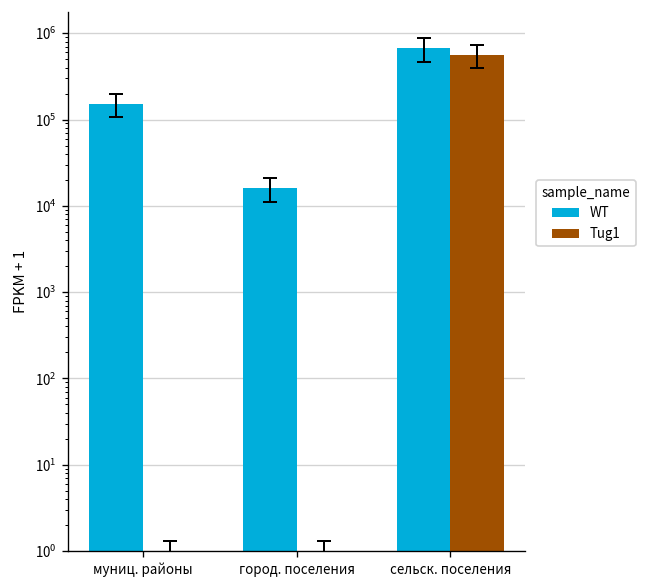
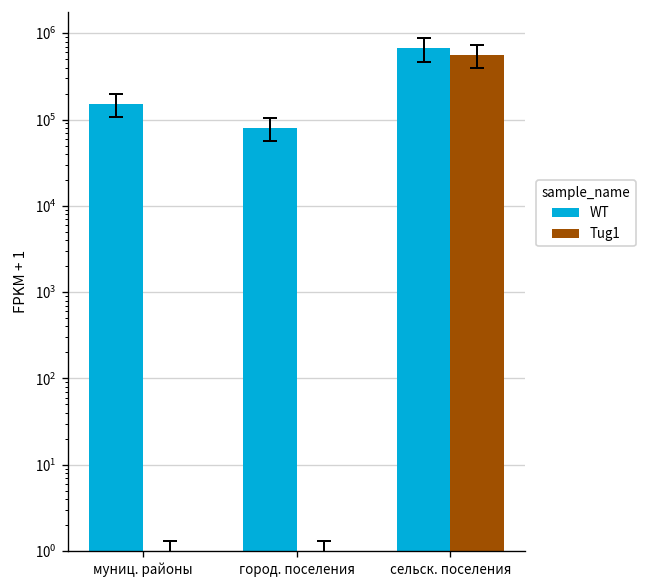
WT, город. поселения: 16000 -> 80000
